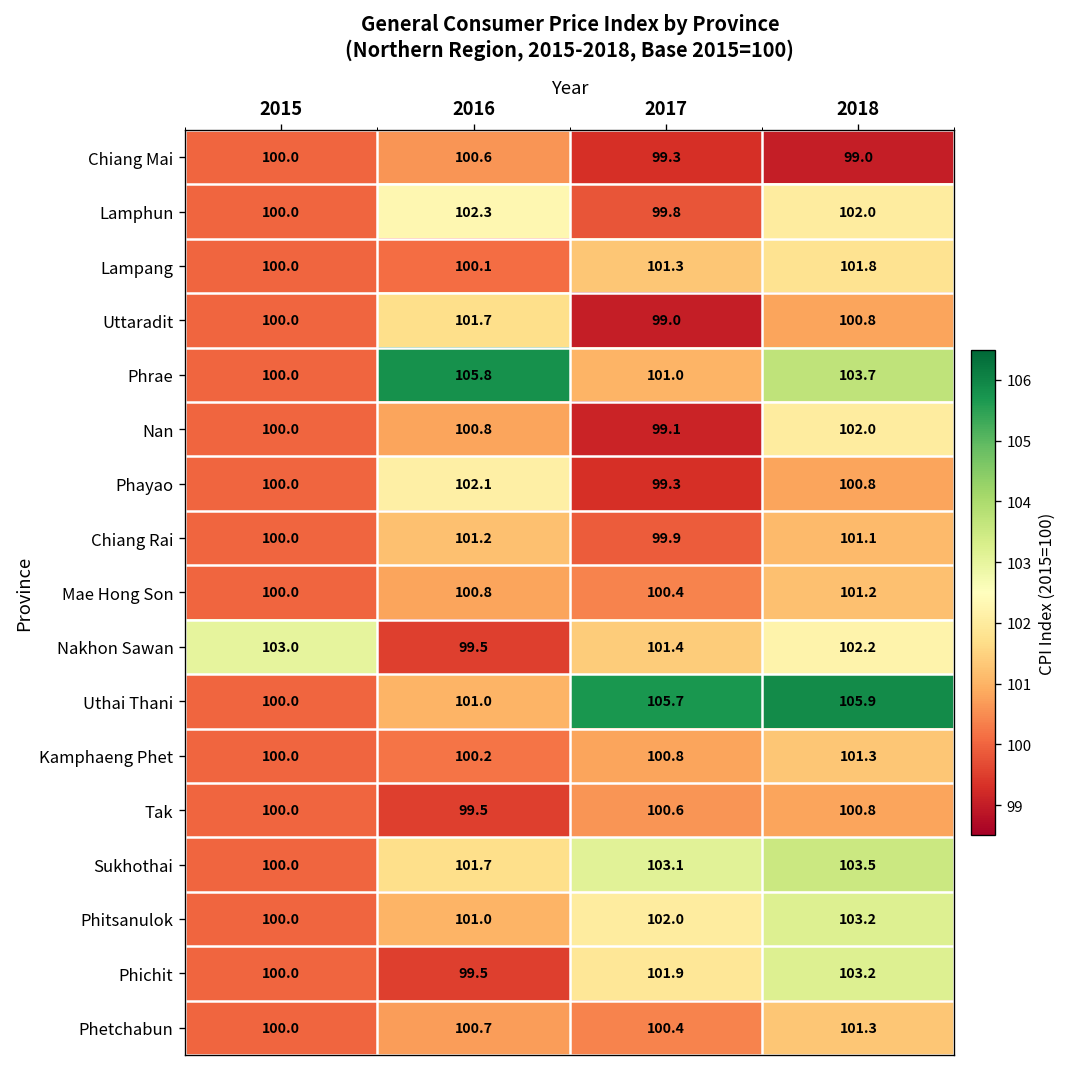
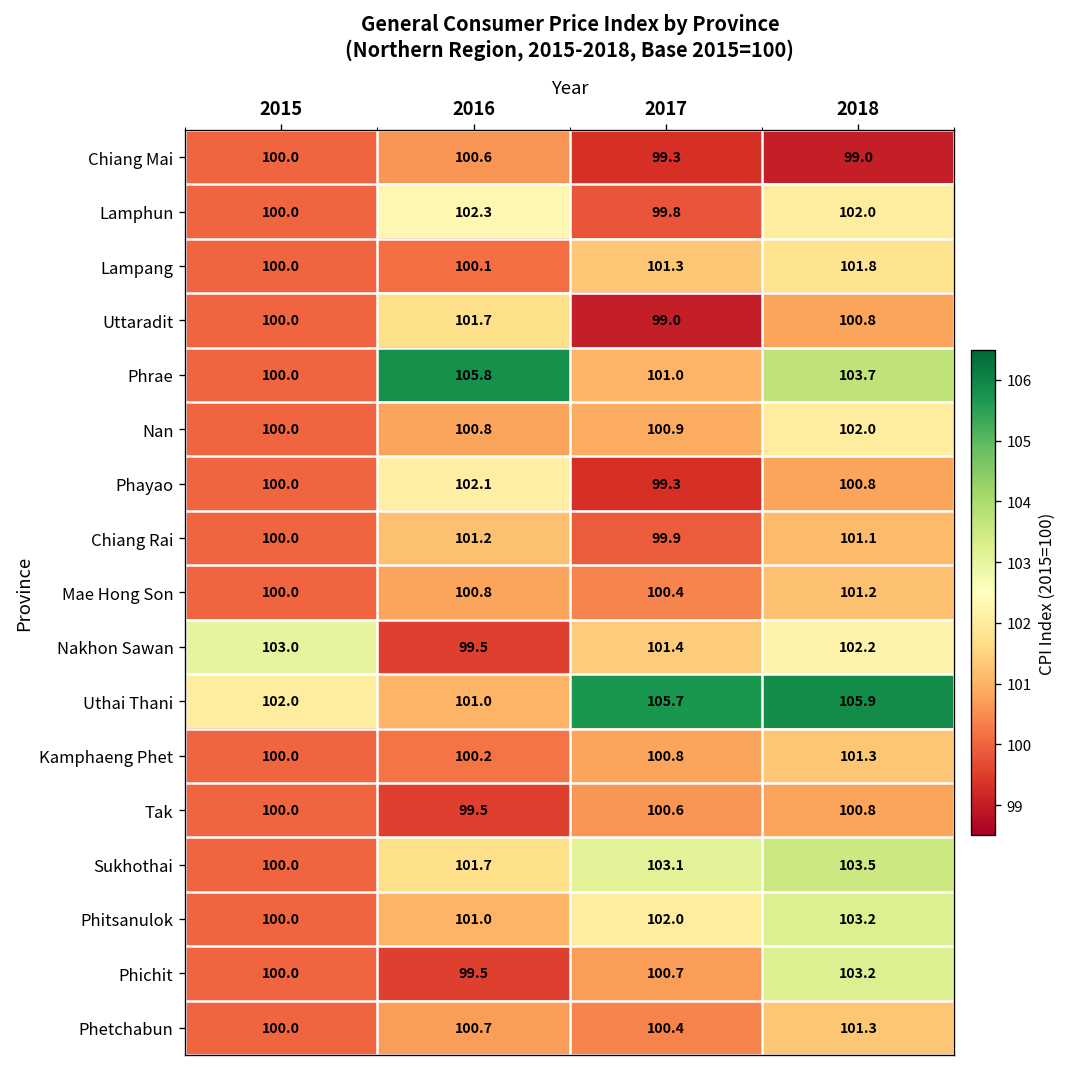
Nan, 2017: 99.1 -> 100.9
Uthai Thani, 2015: 100.0 -> 102.0
Phichit, 2017: 101.9 -> 100.7
